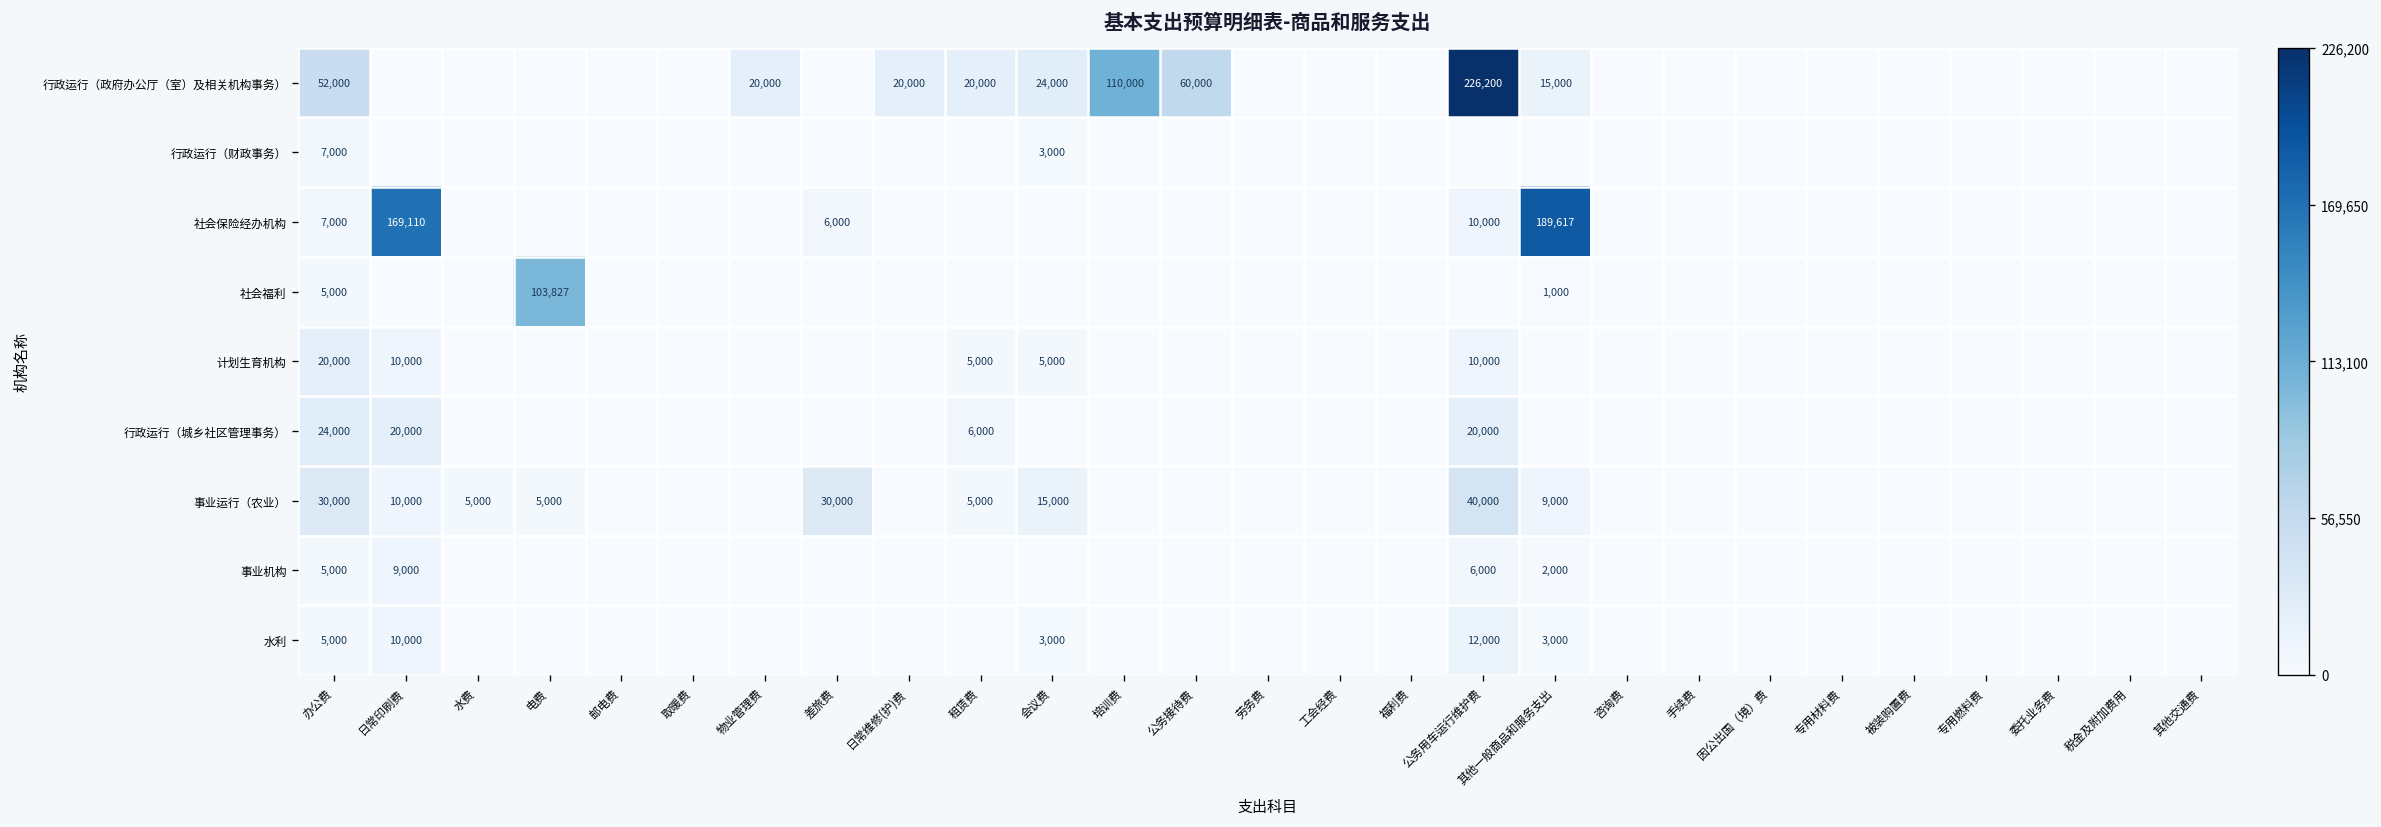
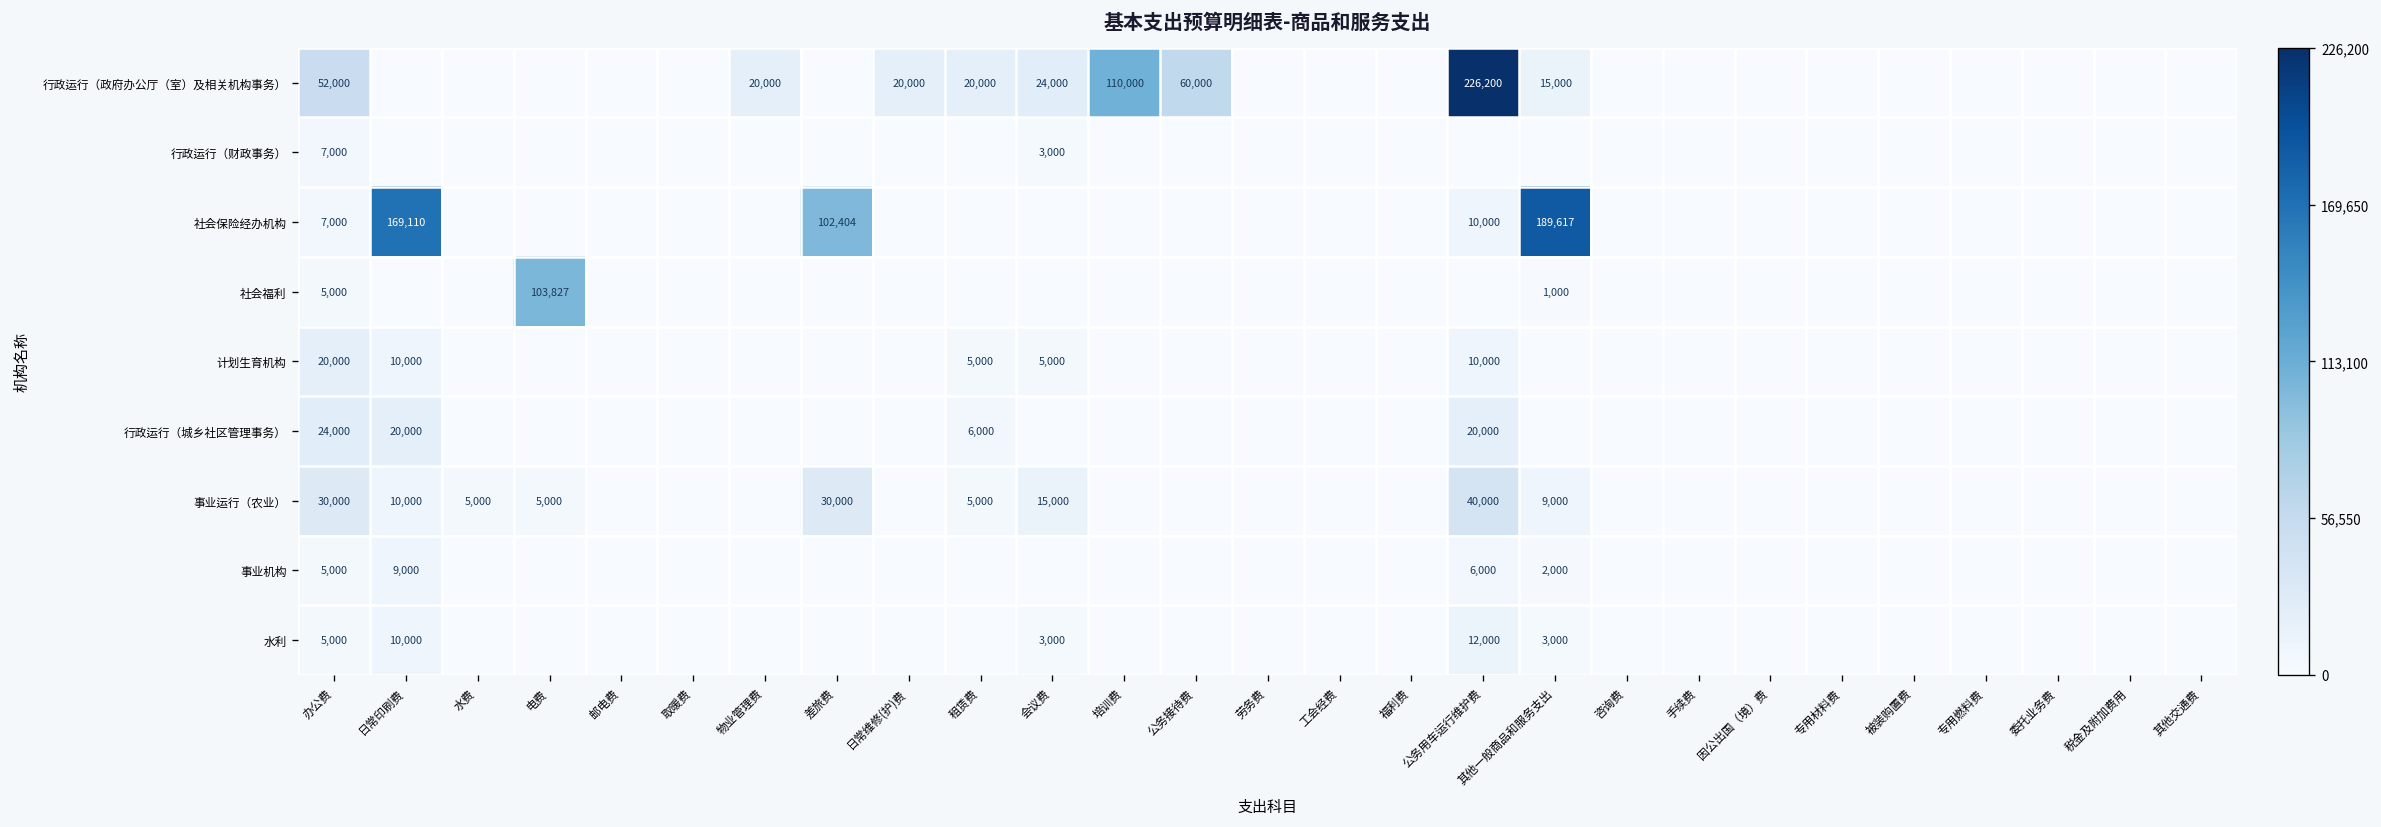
社会保险经办机构, 差旅费: 6,000 -> 102,404
